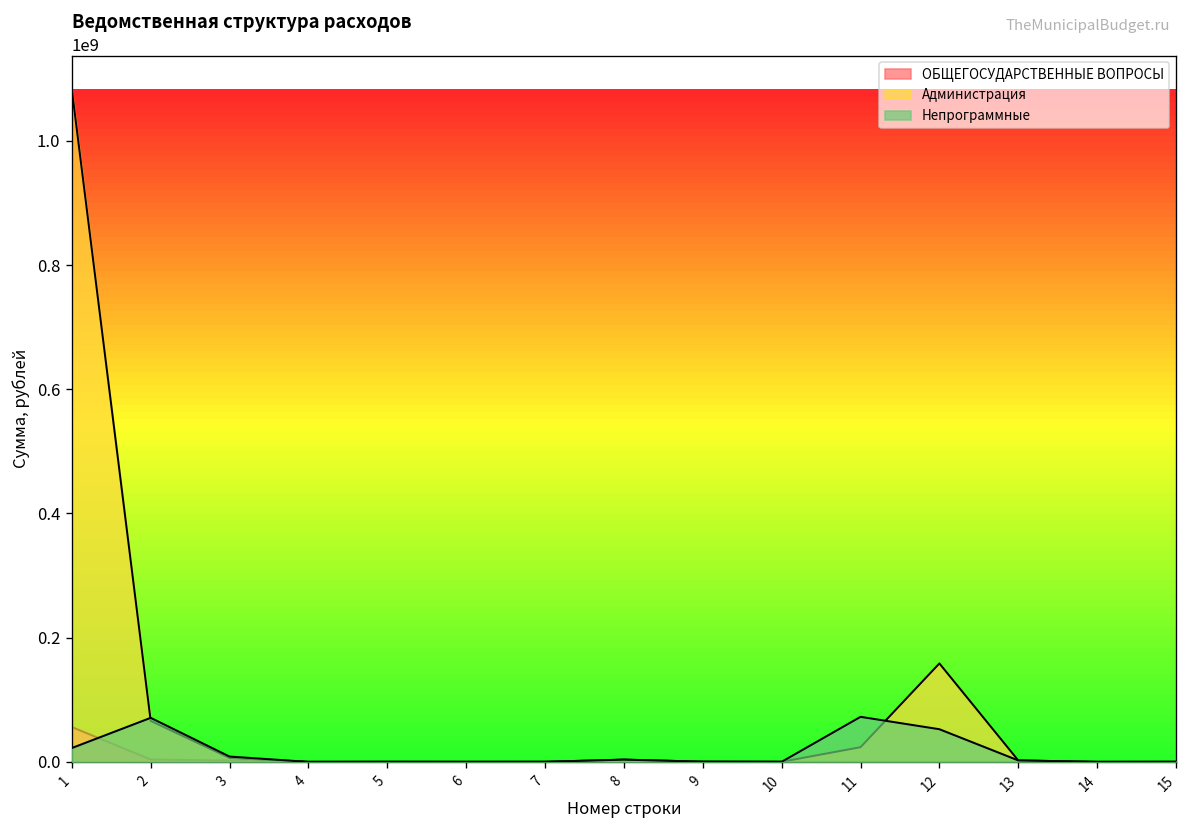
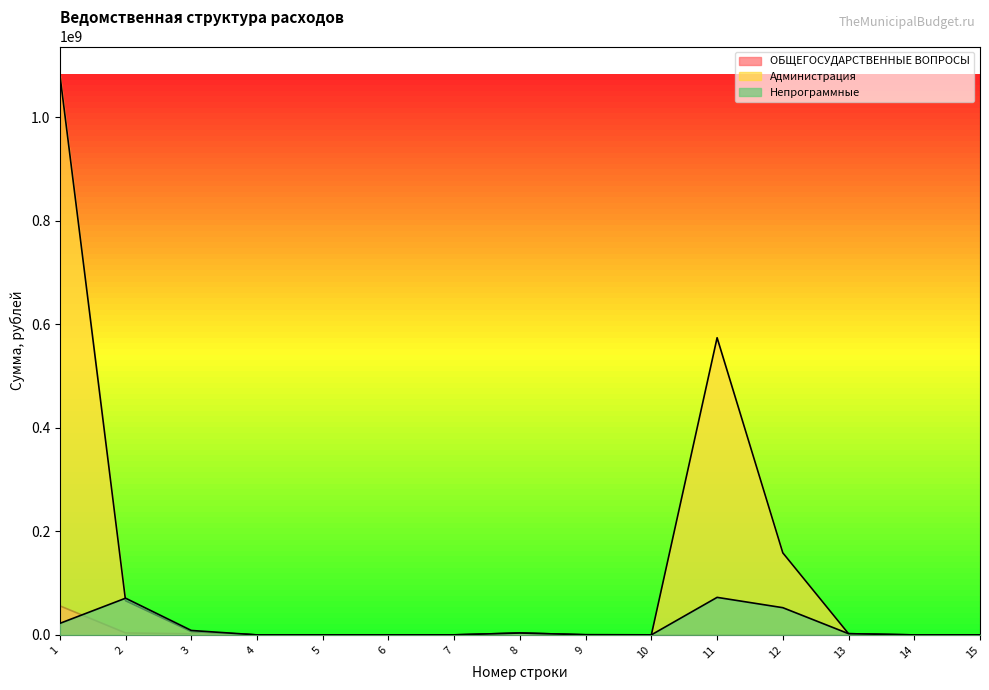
Администрация, 11: 20000000 -> 570000000
